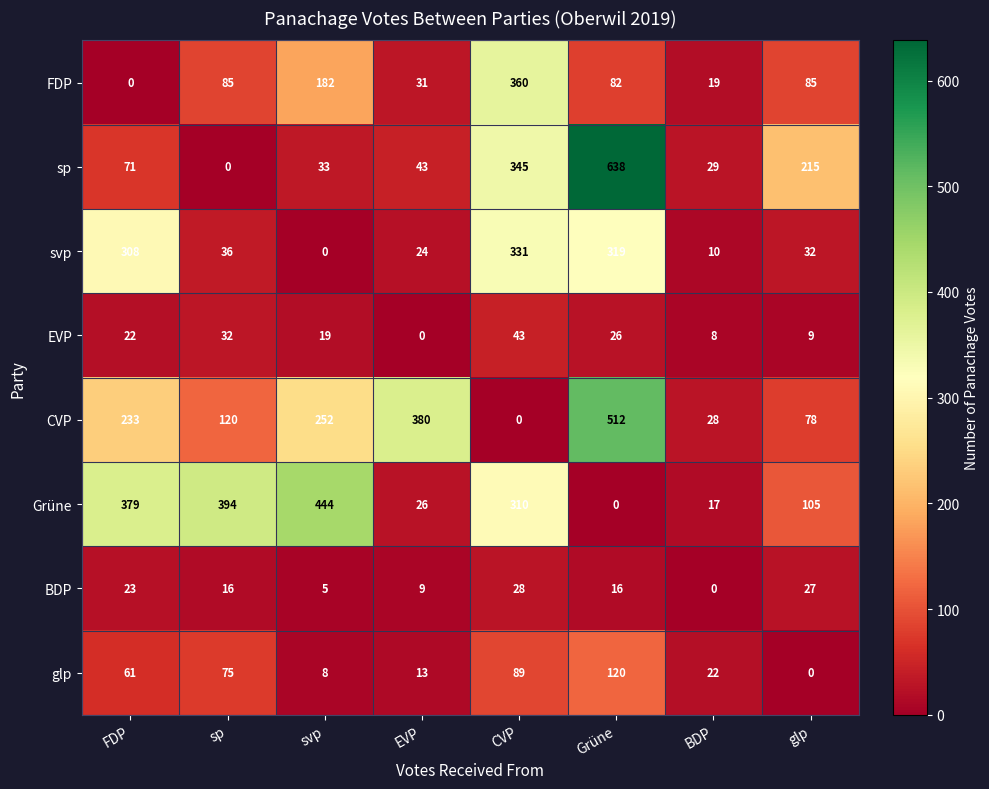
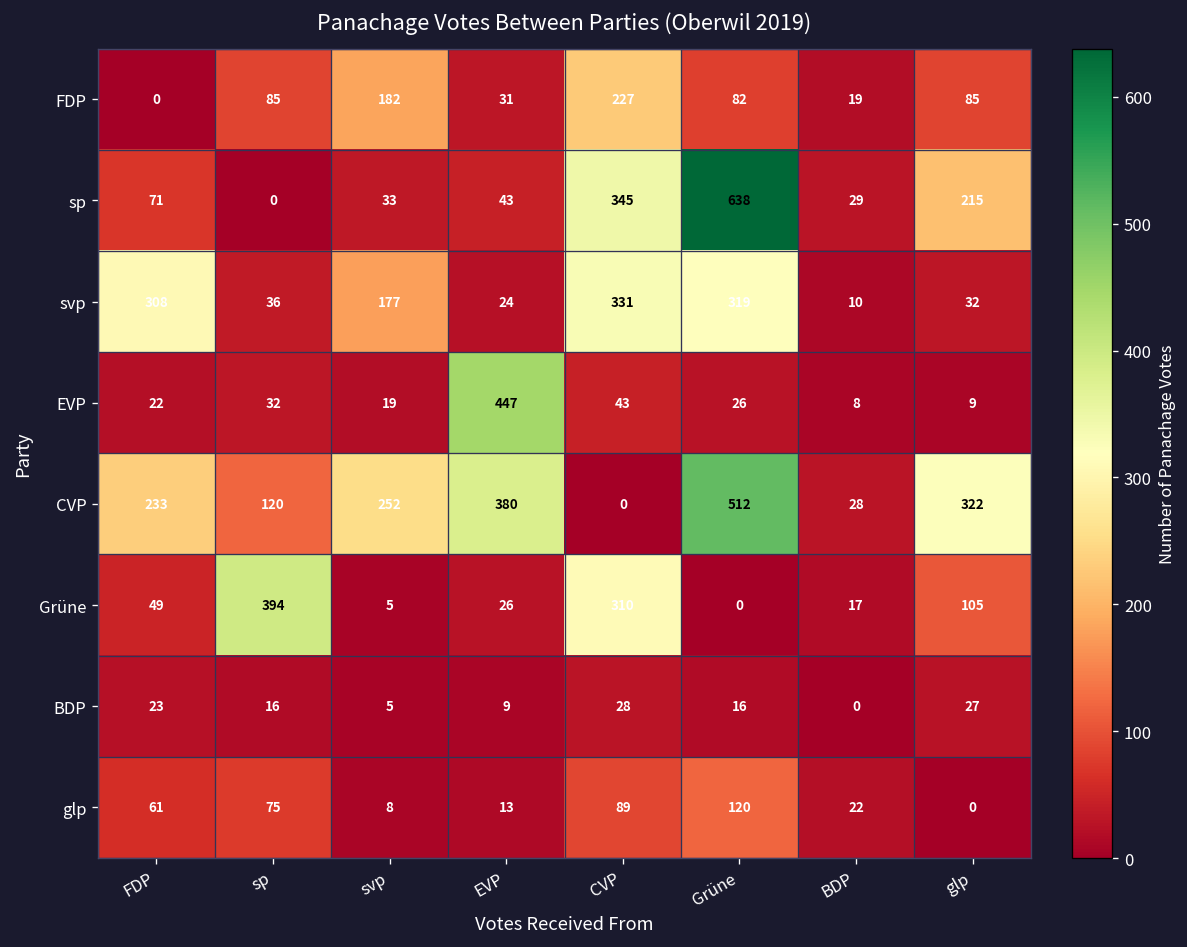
FDP, CVP: 360 -> 227
svp, svp: 0 -> 177
EVP, EVP: 0 -> 447
CVP, glp: 78 -> 322
Grüne, FDP: 379 -> 49
Grüne, svp: 444 -> 5
